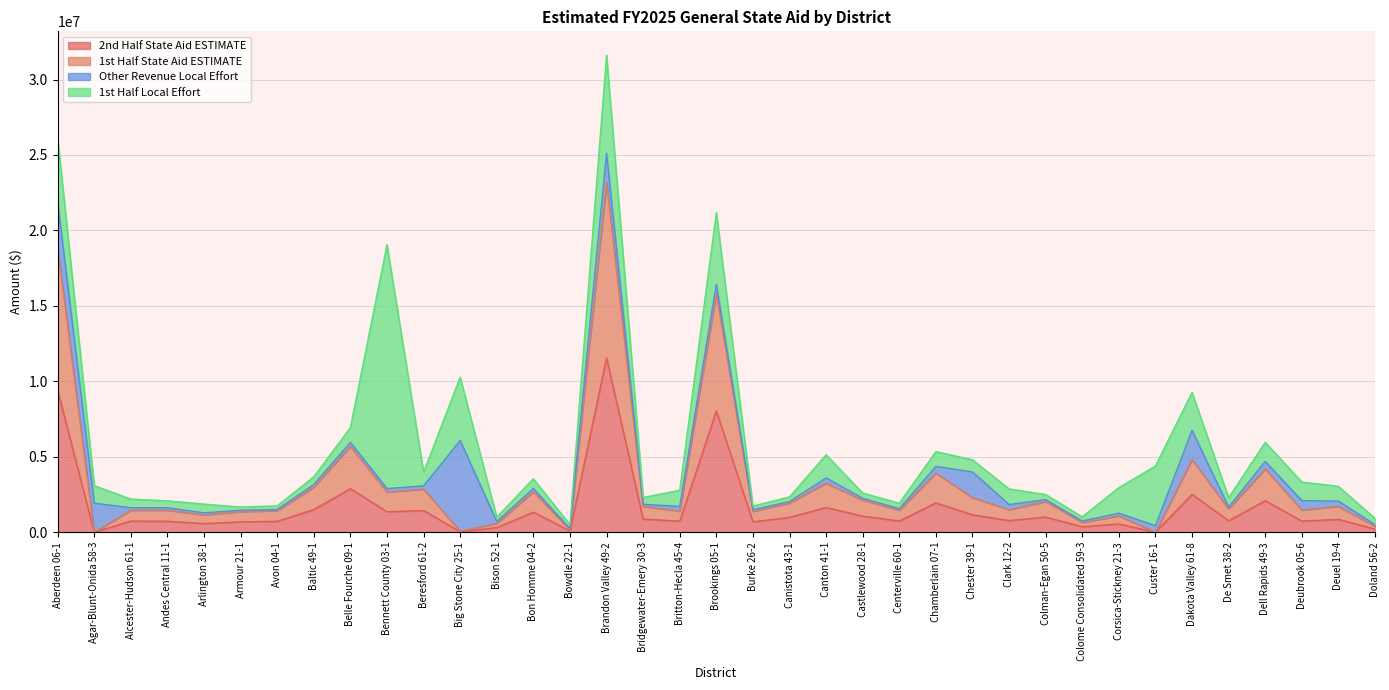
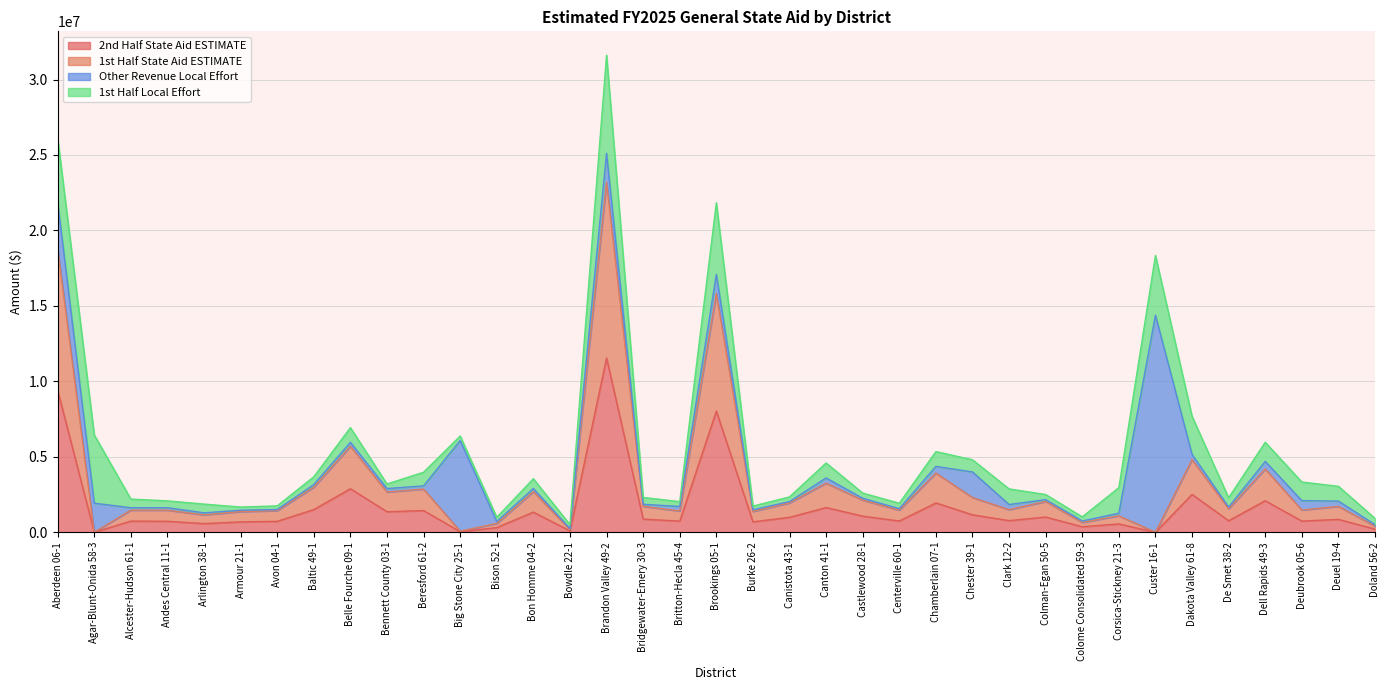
1st Half Local Effort, Agar-Blunt-Onida 58-3: 1200000 -> 4500000
1st Half Local Effort, Bennett County 03-1: 16200000 -> 300000
1st Half Local Effort, Big Stone City 25-1: 4200000 -> 300000
1st Half Local Effort, Britton-Hecla 45-4: 1100000 -> 300000
Other Revenue Local Effort, Brookings 05-1: 600000 -> 1300000
1st Half Local Effort, Canton 41-1: 1500000 -> 1000000
Other Revenue Local Effort, Custer 16-1: 400000 -> 14400000
Other Revenue Local Effort, Dakota Valley 61-8: 1900000 -> 300000
